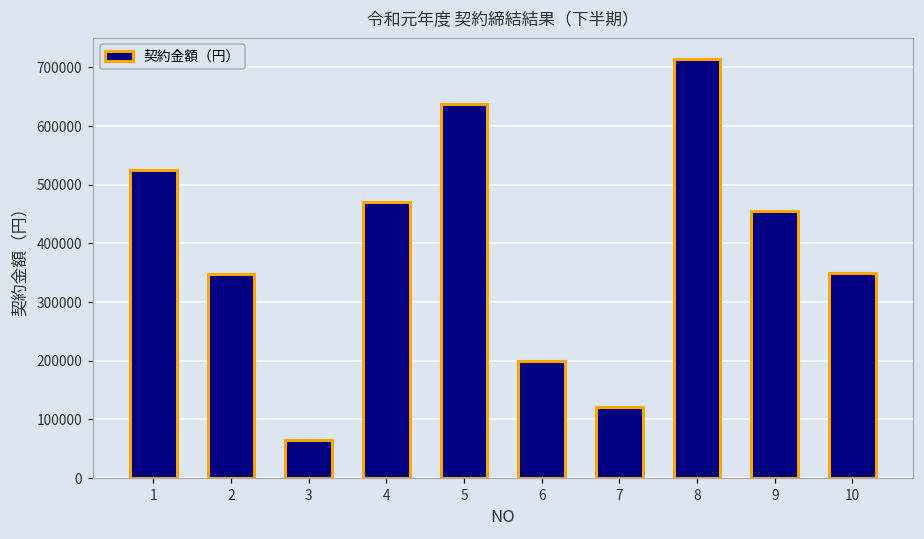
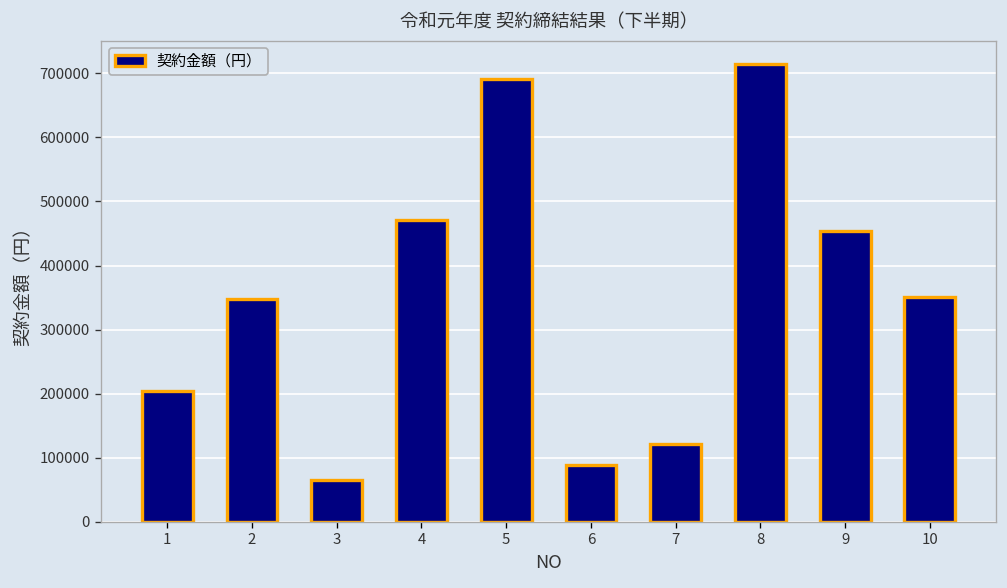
1: 530000 -> 200000
5: 640000 -> 690000
6: 200000 -> 90000
